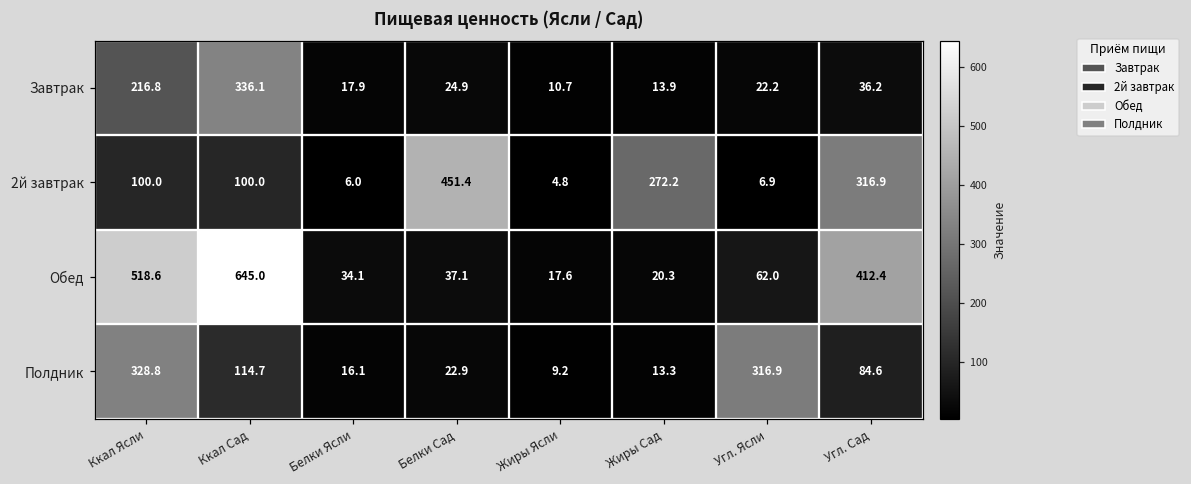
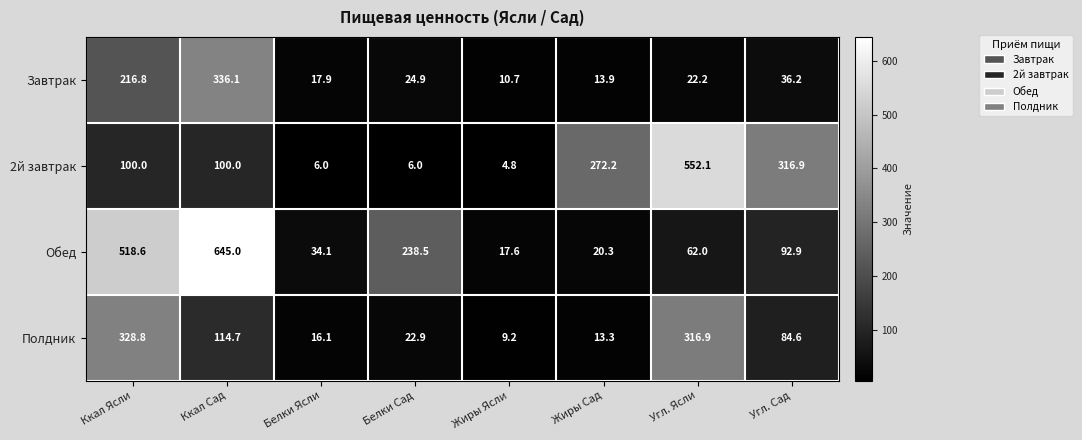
2й завтрак, Белки Сад: 451.4 -> 6.0
2й завтрак, Угл. Ясли: 6.9 -> 552.1
Обед, Белки Сад: 37.1 -> 238.5
Обед, Угл. Сад: 412.4 -> 92.9
